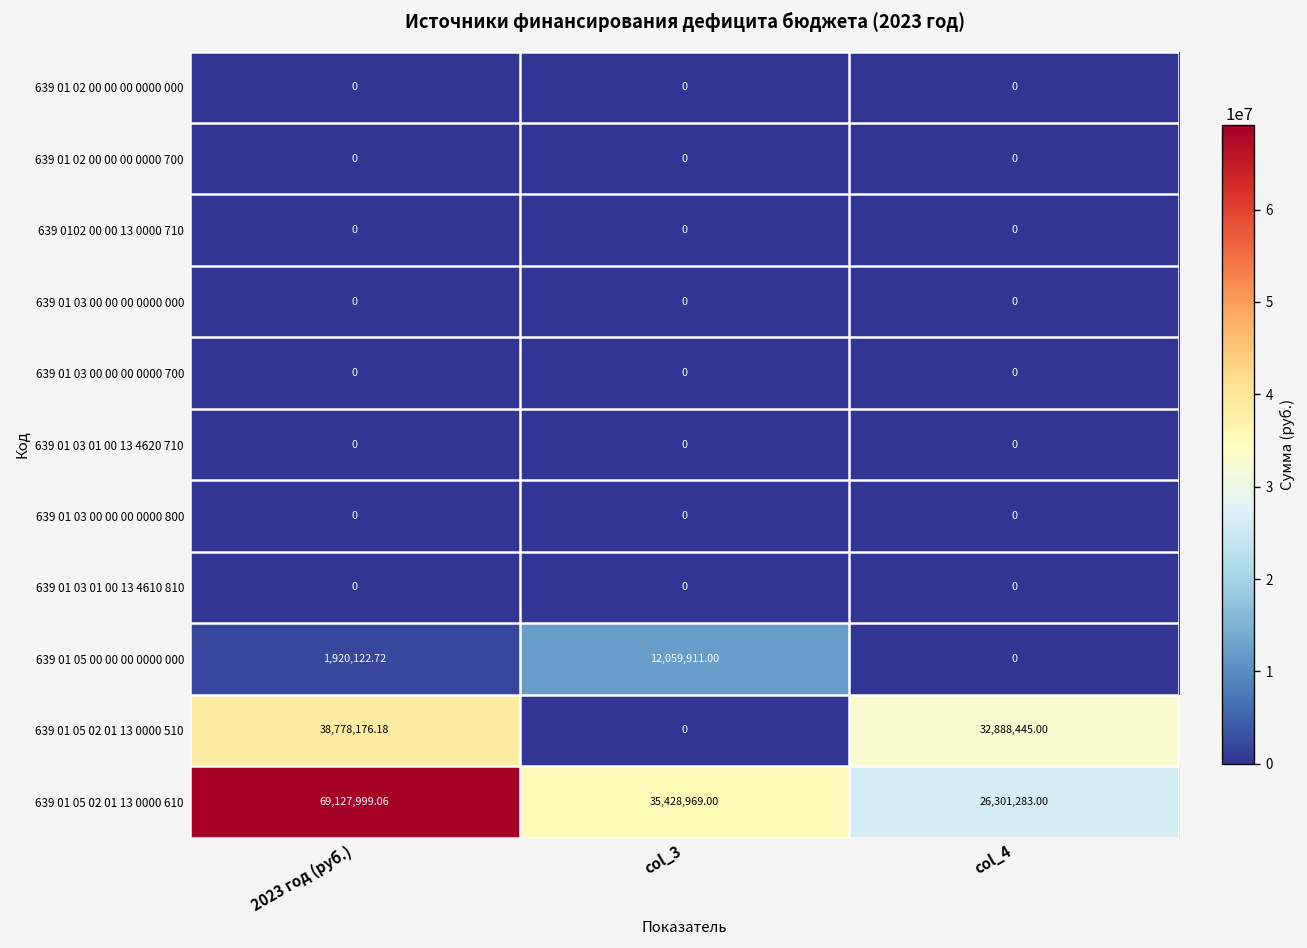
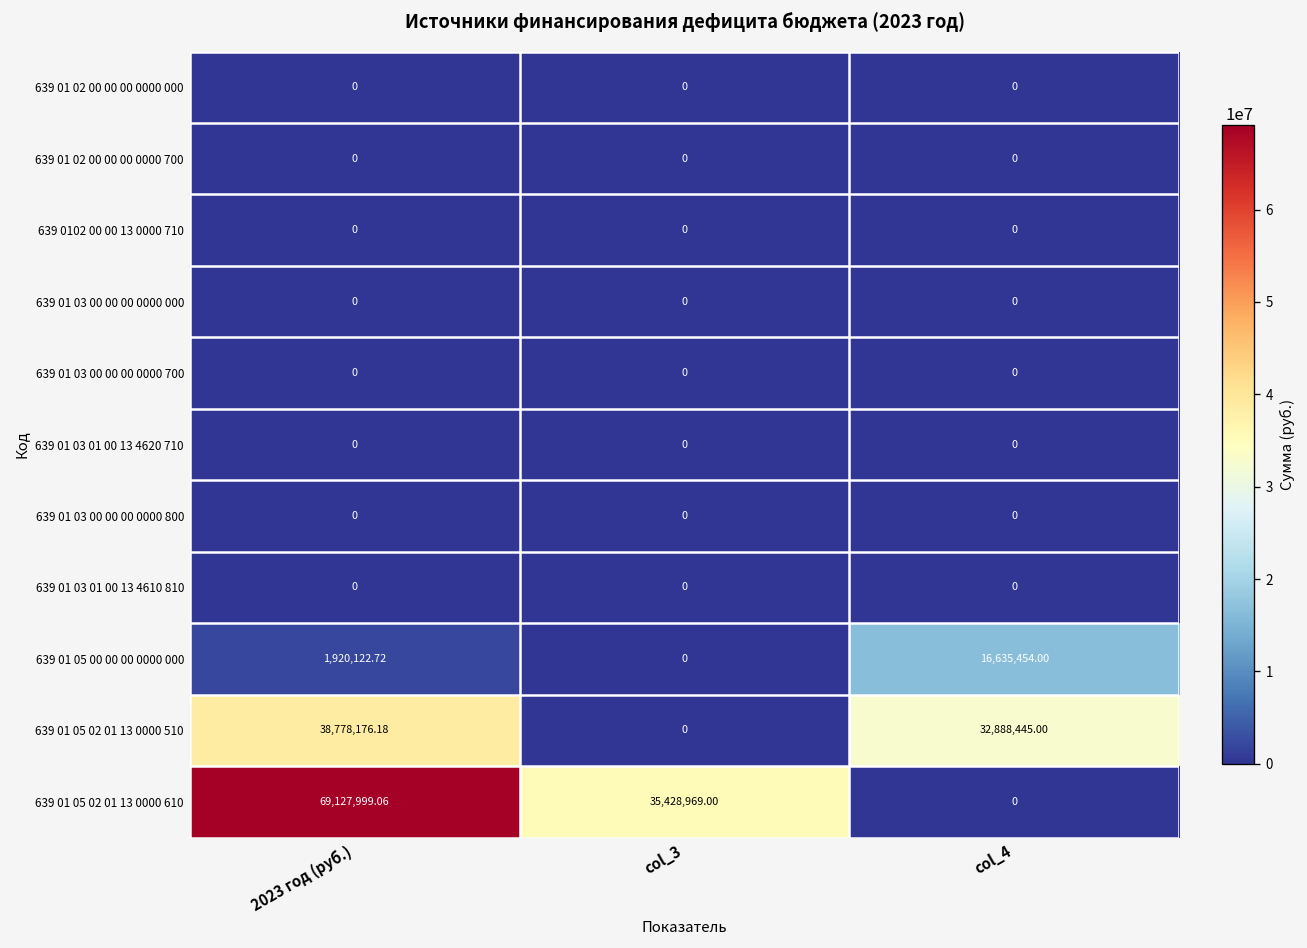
639 01 05 00 00 00 0000 000, col_3: 12,059,911.00 -> 0
639 01 05 00 00 00 0000 000, col_4: 0 -> 16,635,454.00
639 01 05 02 01 13 0000 610, col_4: 26,301,283.00 -> 0
